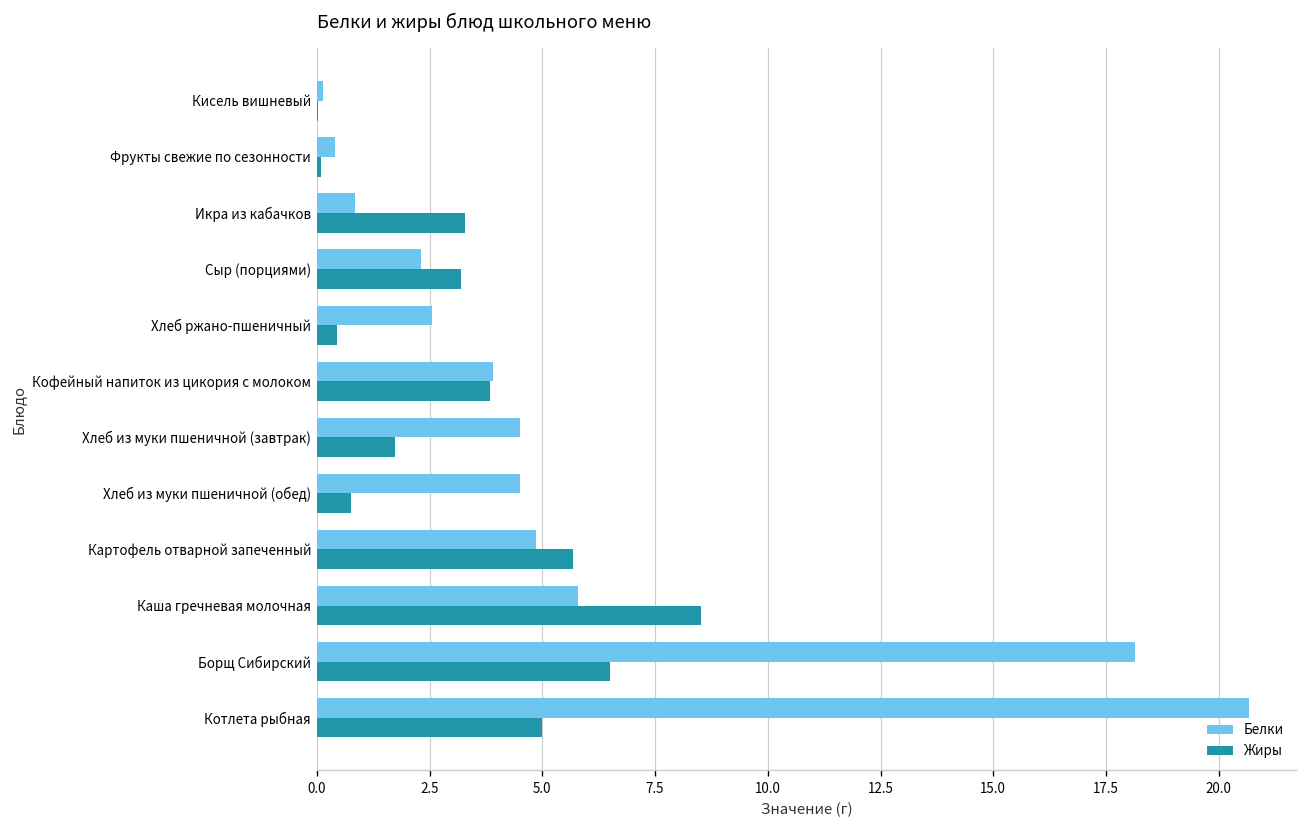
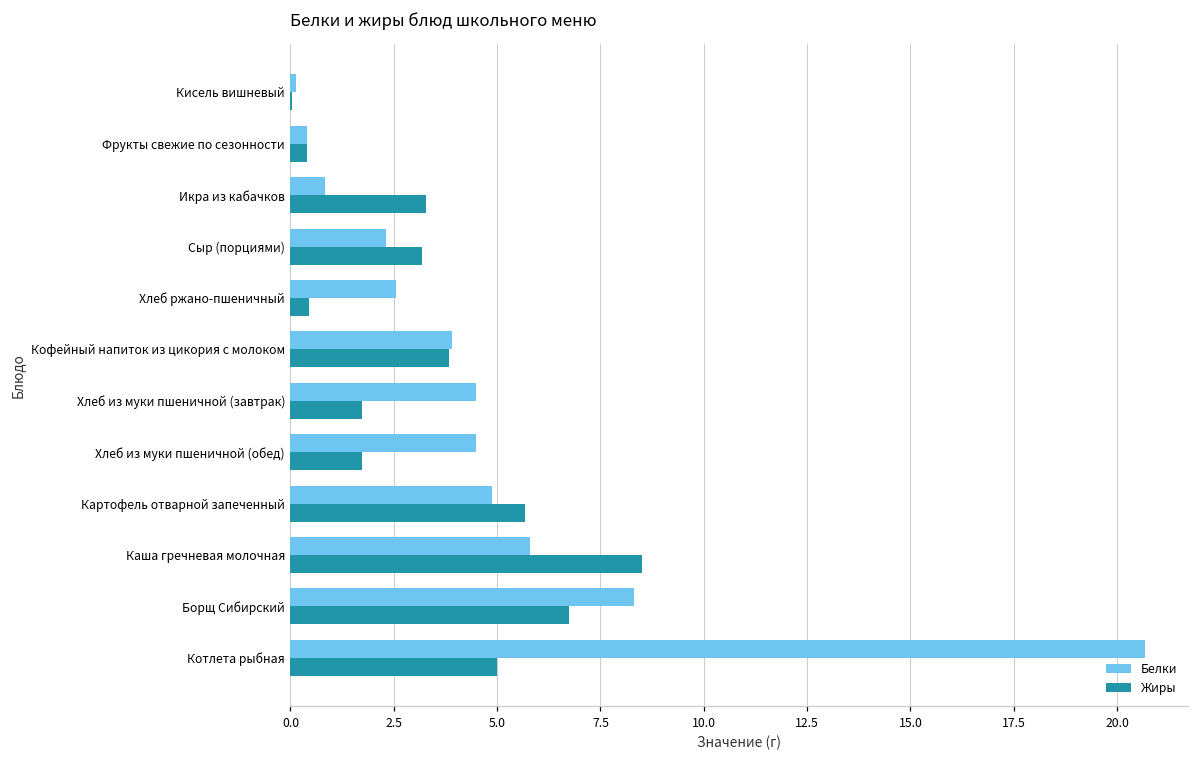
Жиры, Фрукты свежие по сезонности: 0.1 -> 0.4
Жиры, Хлеб из муки пшеничной (обед): 0.8 -> 1.7
Белки, Борщ Сибирский: 18.1 -> 8.3
Жиры, Борщ Сибирский: 6.5 -> 6.8
